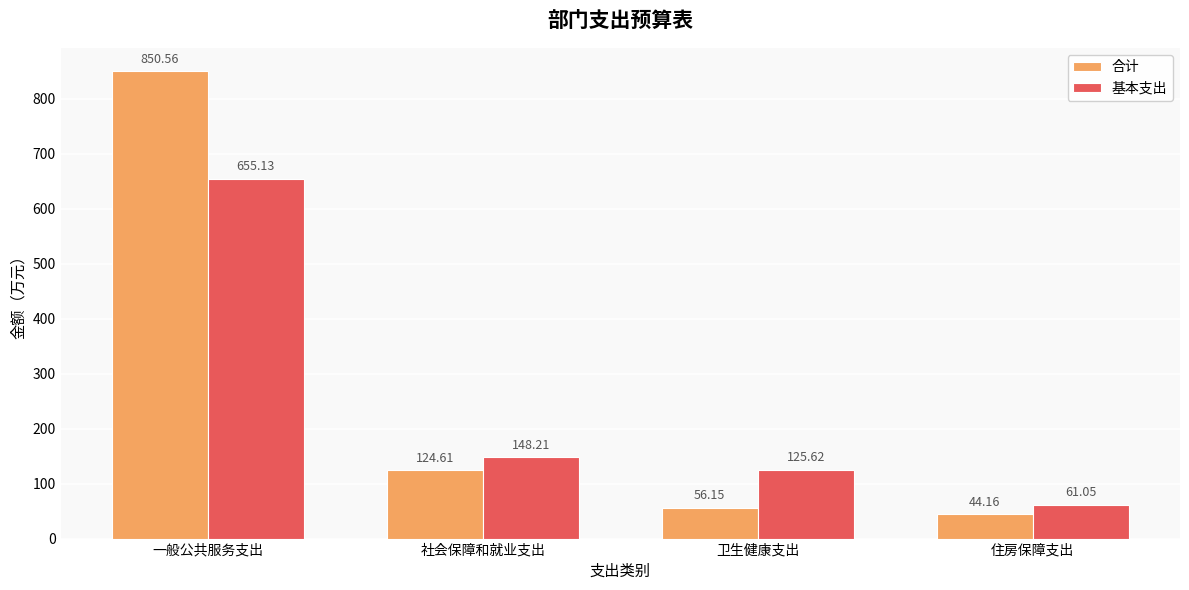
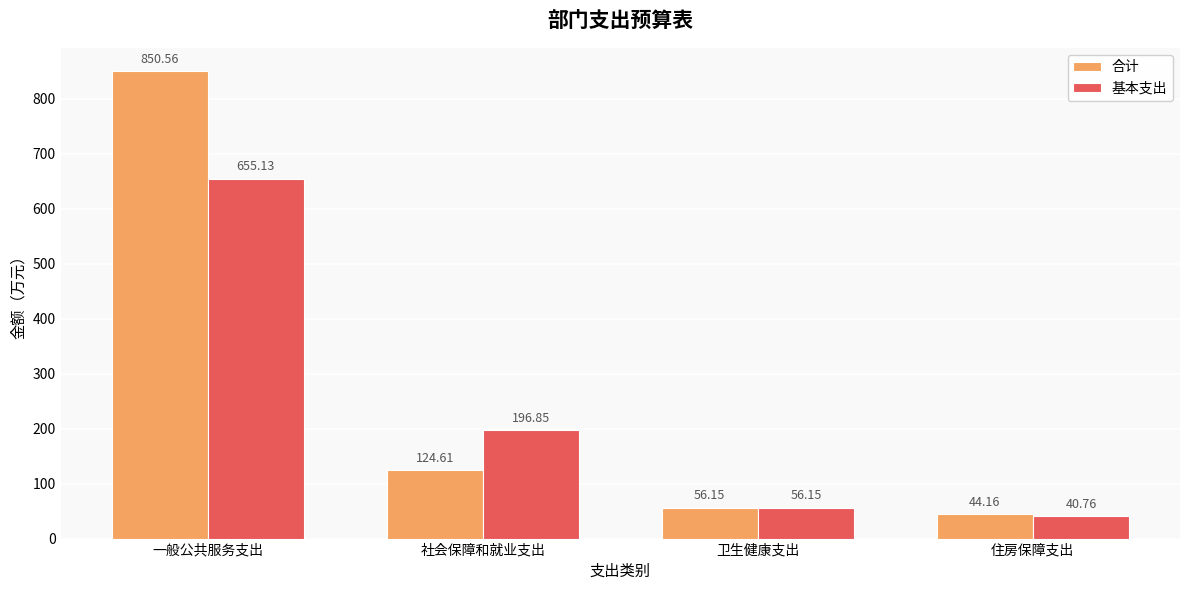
基本支出, 社会保障和就业支出: 148.21 -> 196.85
基本支出, 卫生健康支出: 125.62 -> 56.15
基本支出, 住房保障支出: 61.05 -> 40.76
